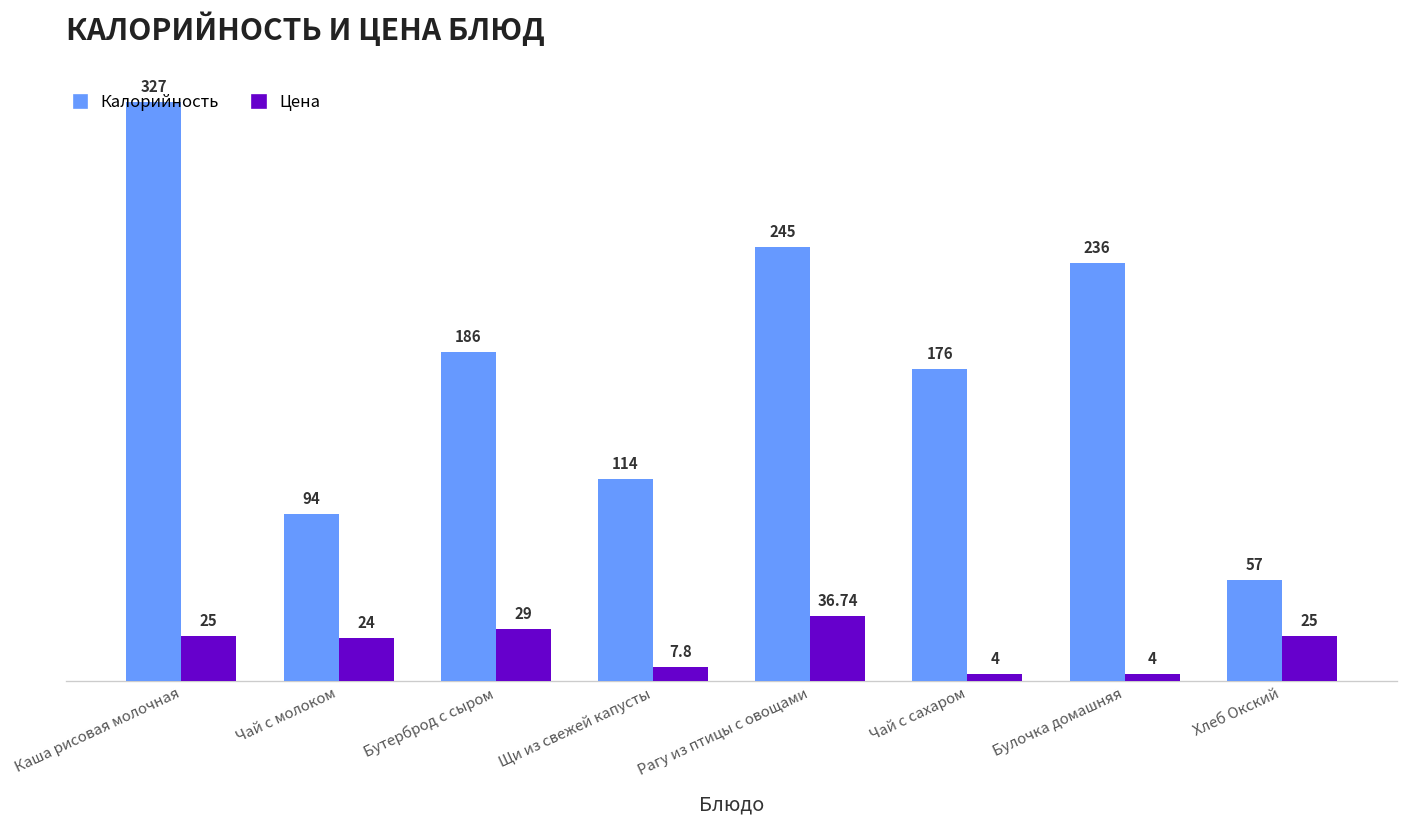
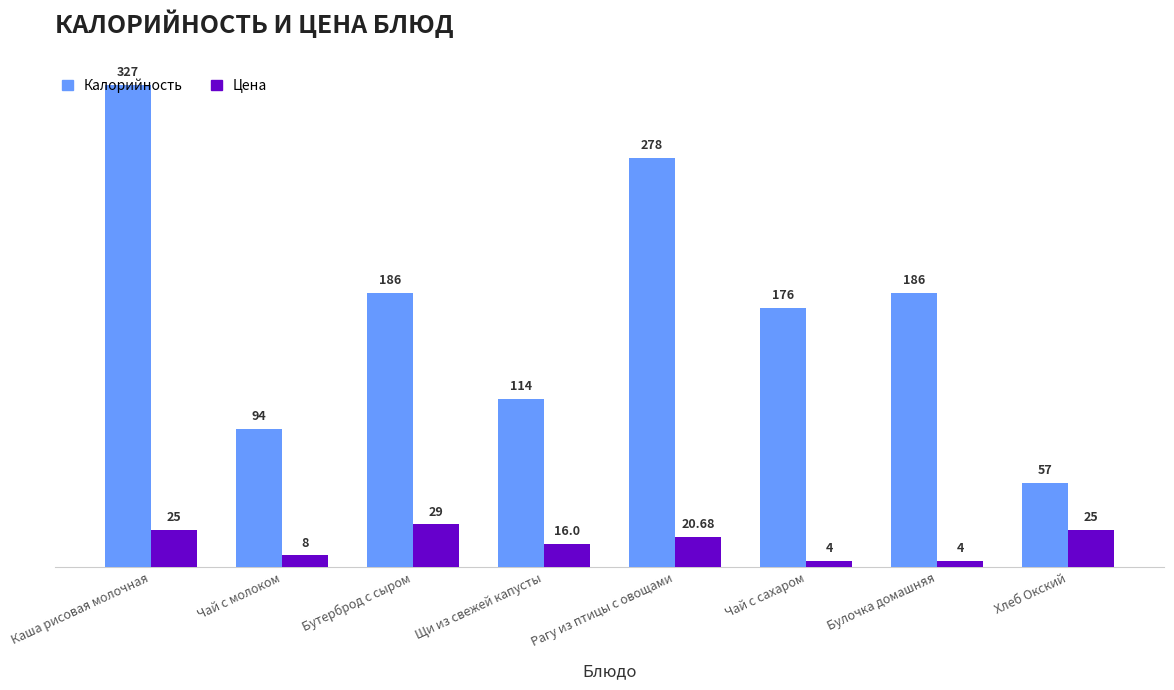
Цена, Чай с молоком: 24 -> 8
Цена, Щи из свежей капусты: 7.8 -> 16.0
Калорийность, Рагу из птицы с овощами: 245 -> 278
Цена, Рагу из птицы с овощами: 36.74 -> 20.68
Калорийность, Булочка домашняя: 236 -> 186
